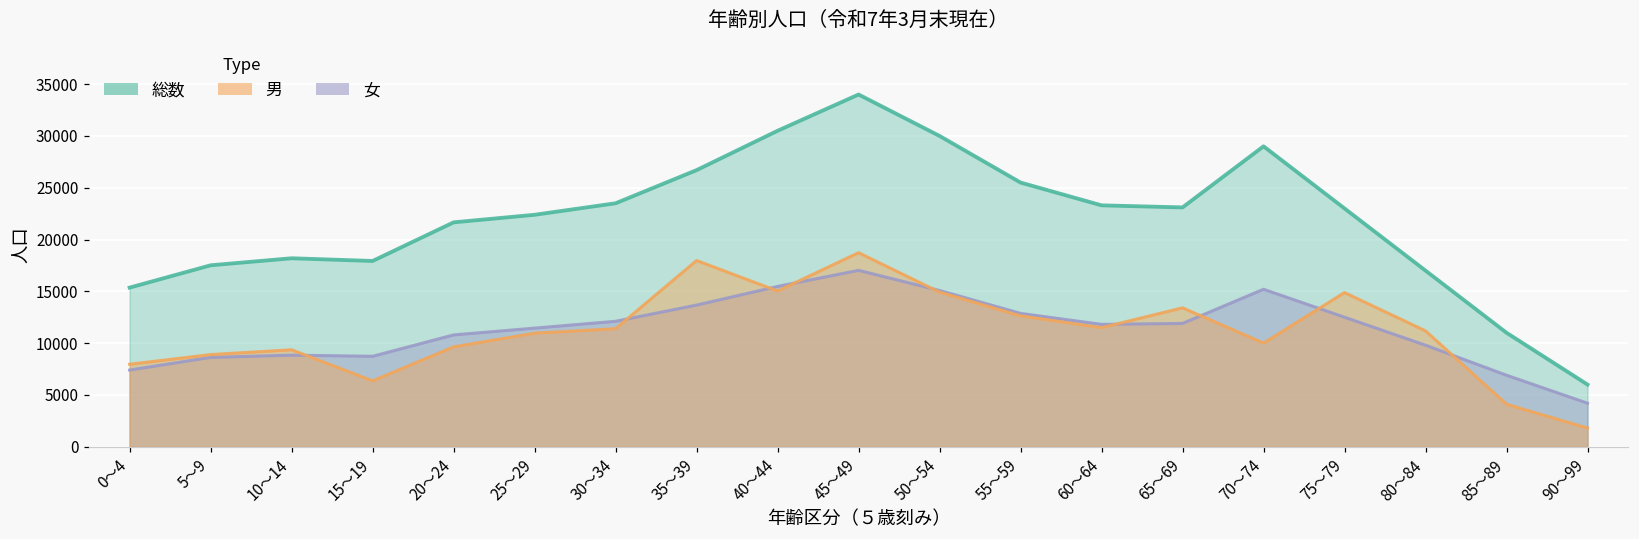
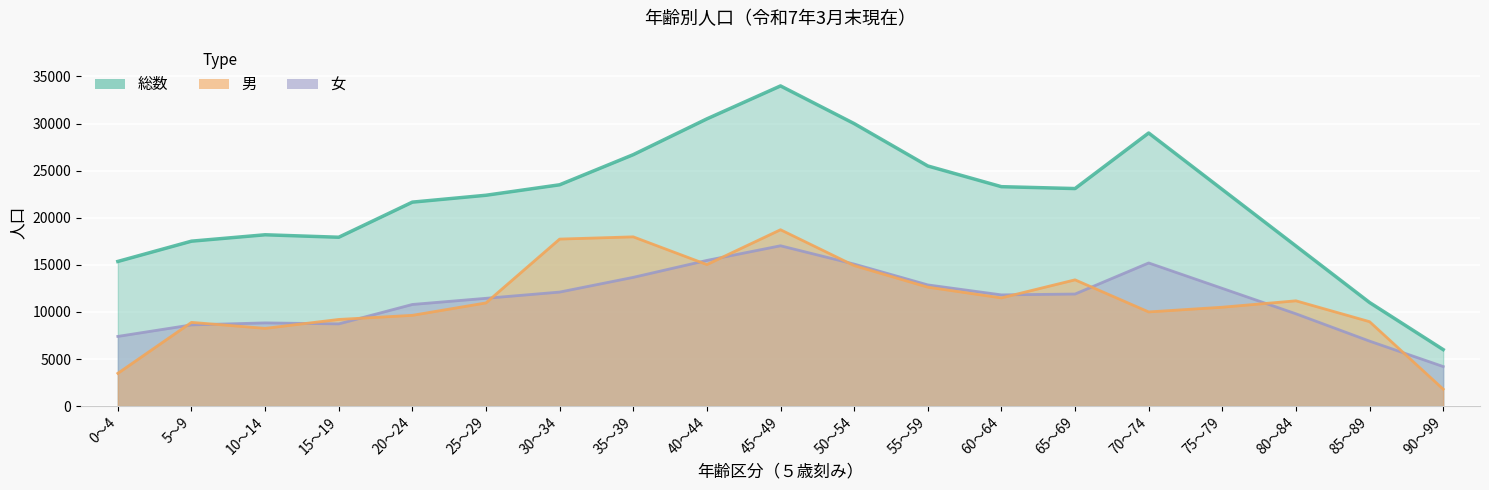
男, 0～4: 8000 -> 3000
男, 10～14: 9000 -> 8000
男, 15～19: 6000 -> 9000
男, 30～34: 11000 -> 18000
男, 75～79: 15000 -> 11000
男, 85～89: 4000 -> 9000
